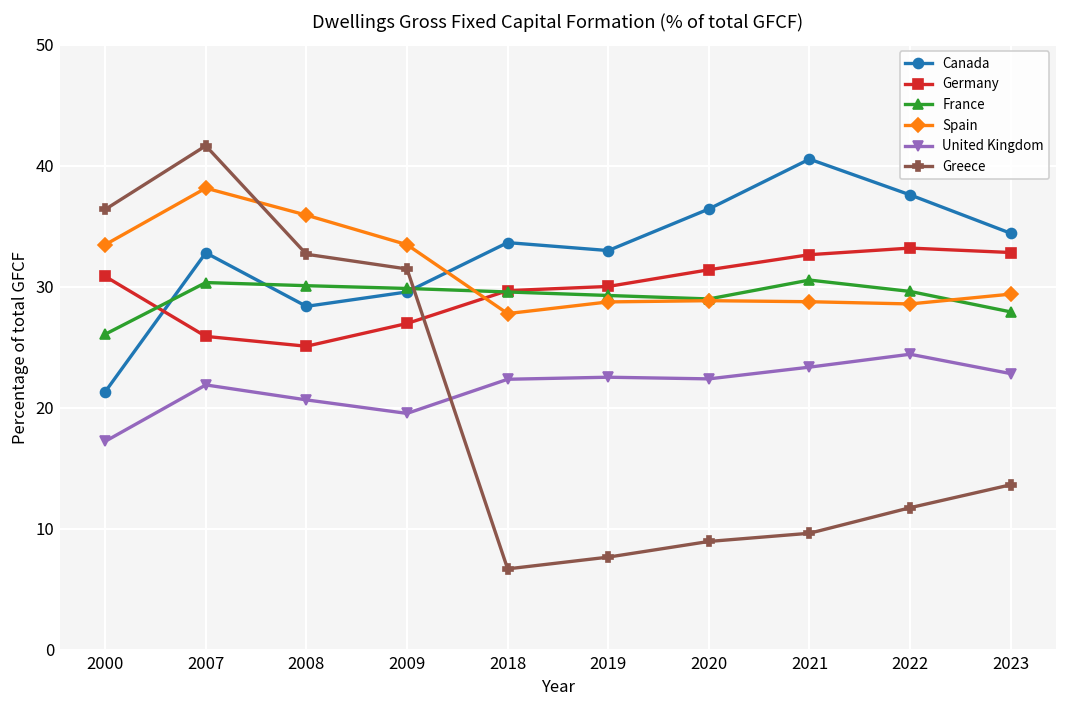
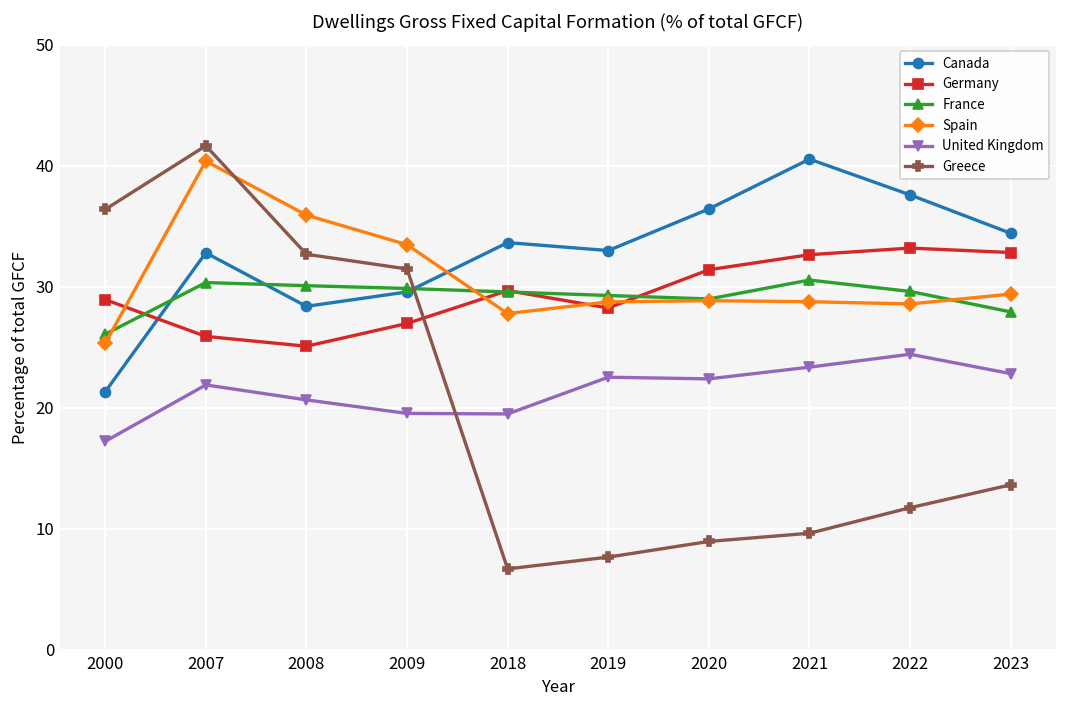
Germany, 2000: 30.8 -> 28.9
Spain, 2000: 33.5 -> 25.3
Spain, 2007: 38.1 -> 40.4
United Kingdom, 2018: 22.4 -> 19.5
Germany, 2019: 30.0 -> 28.2
